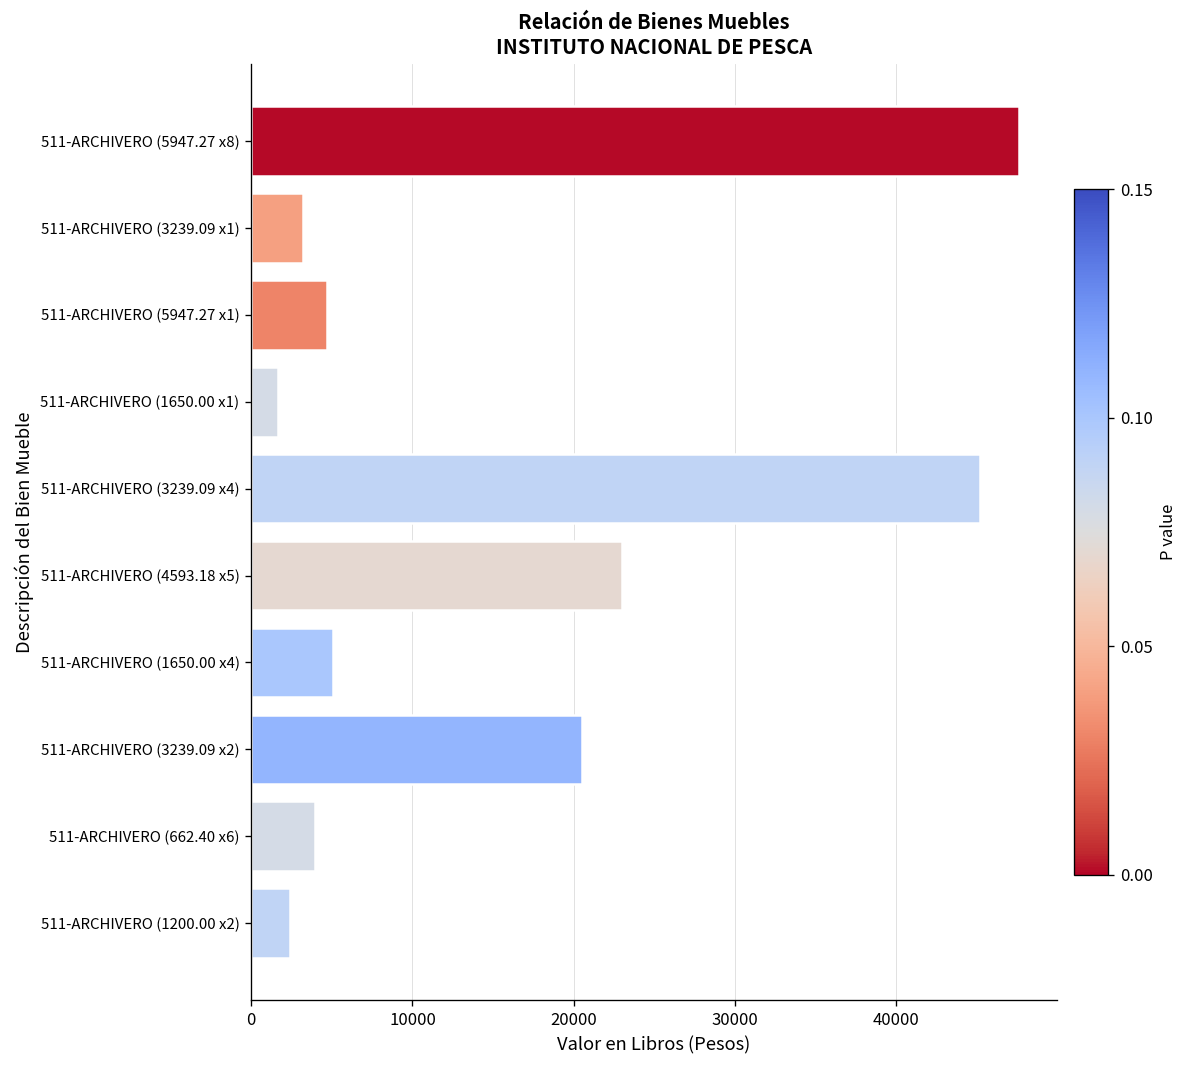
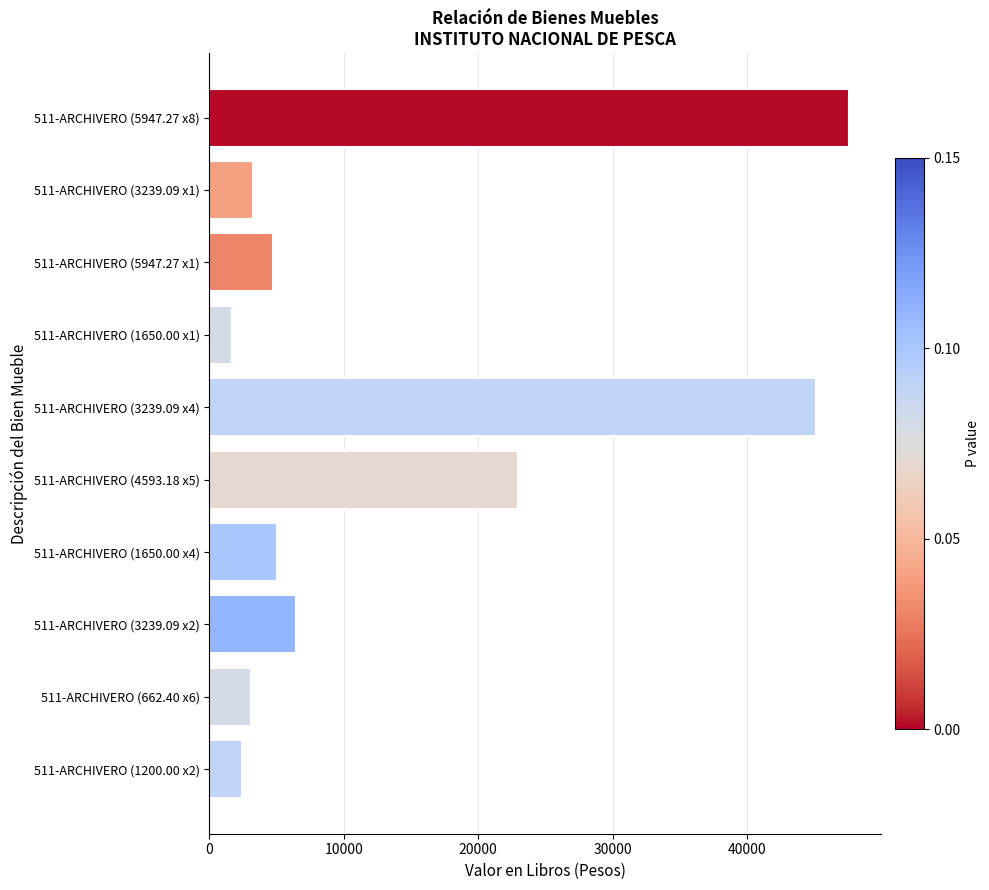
511-ARCHIVERO (3239.09 x2): 20500 -> 6500
511-ARCHIVERO (662.40 x6): 4000 -> 3100
